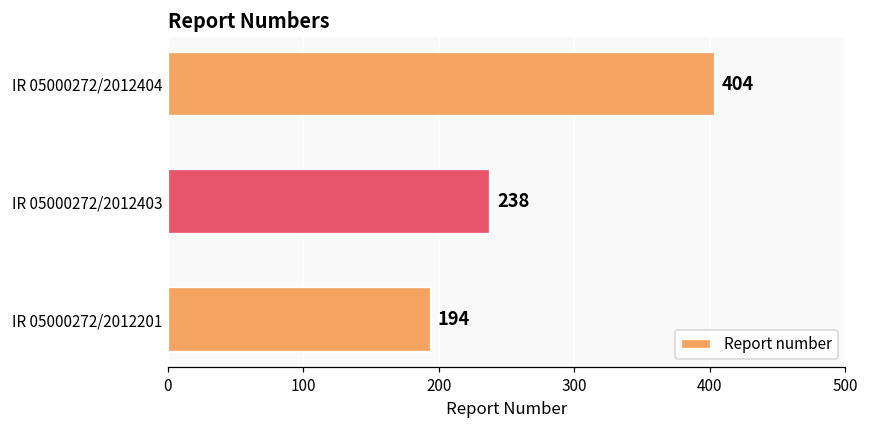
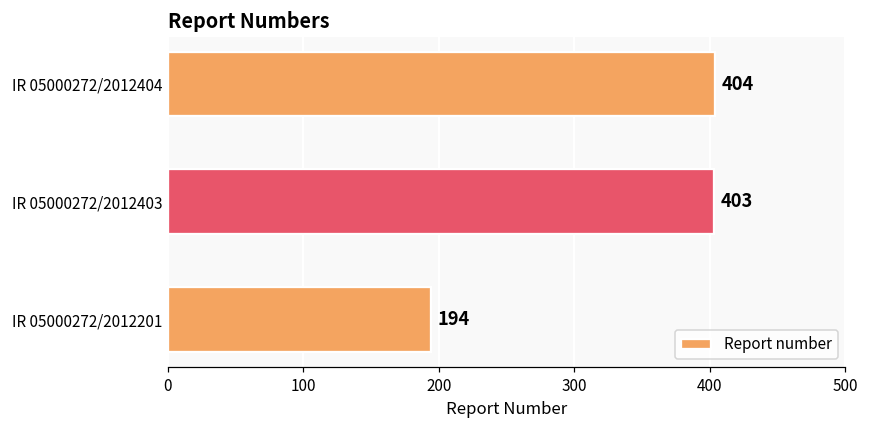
IR 05000272/2012403: 238 -> 403
